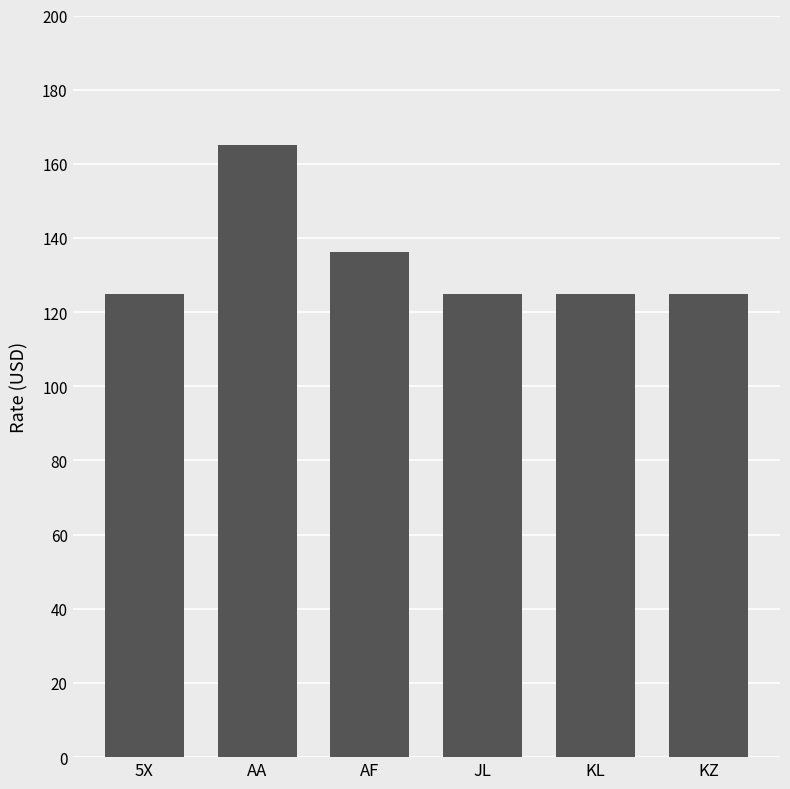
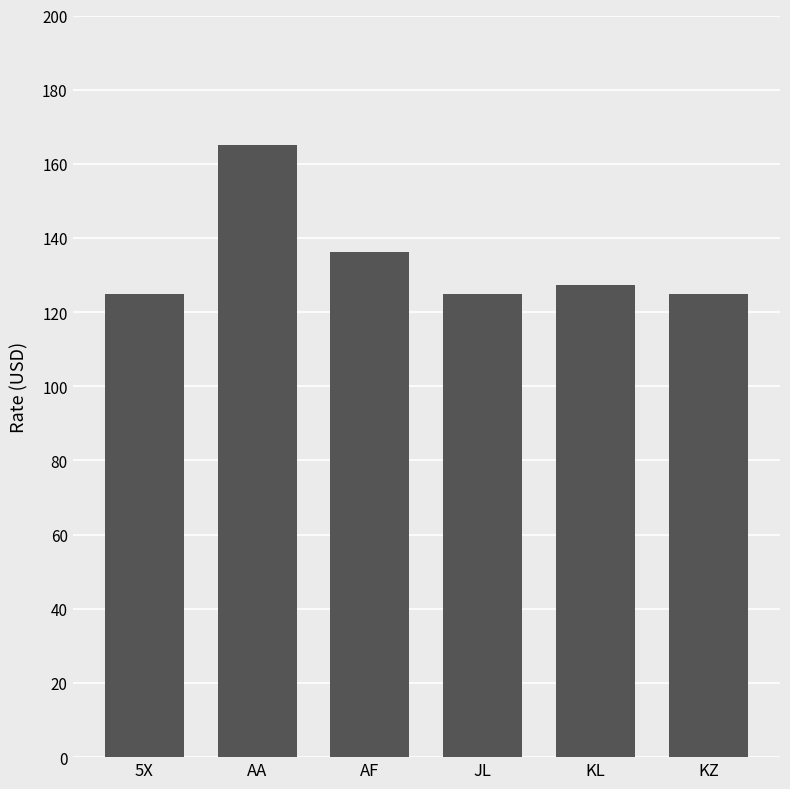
KL: 125 -> 127
